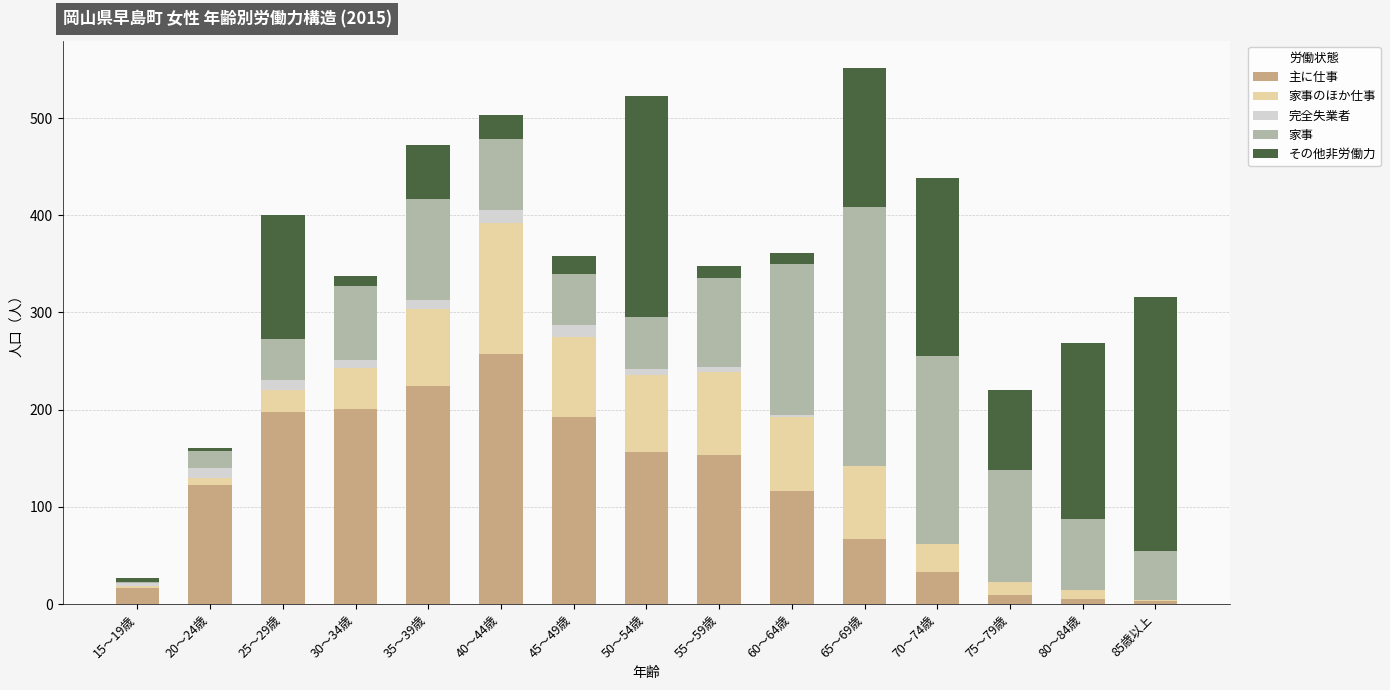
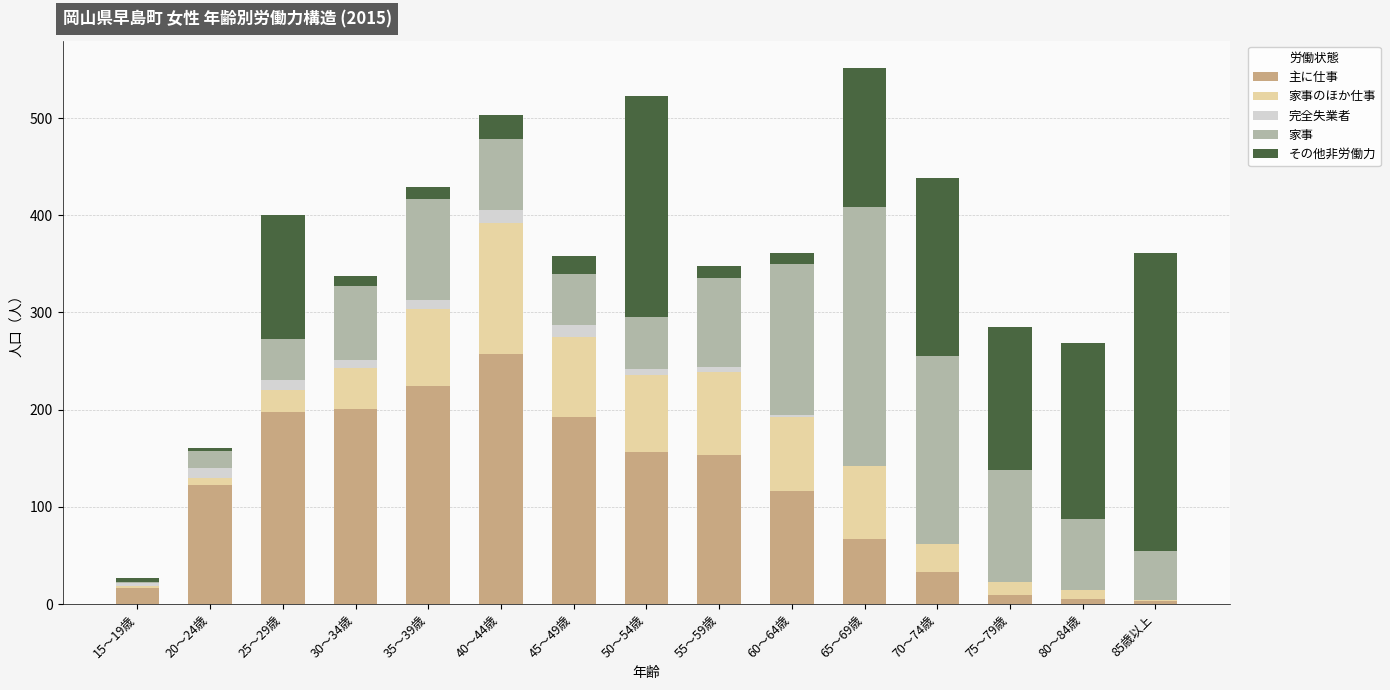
その他非労働力, 35～39歳: 60 -> 10
その他非労働力, 75～79歳: 80 -> 150
その他非労働力, 85歳以上: 260 -> 310
